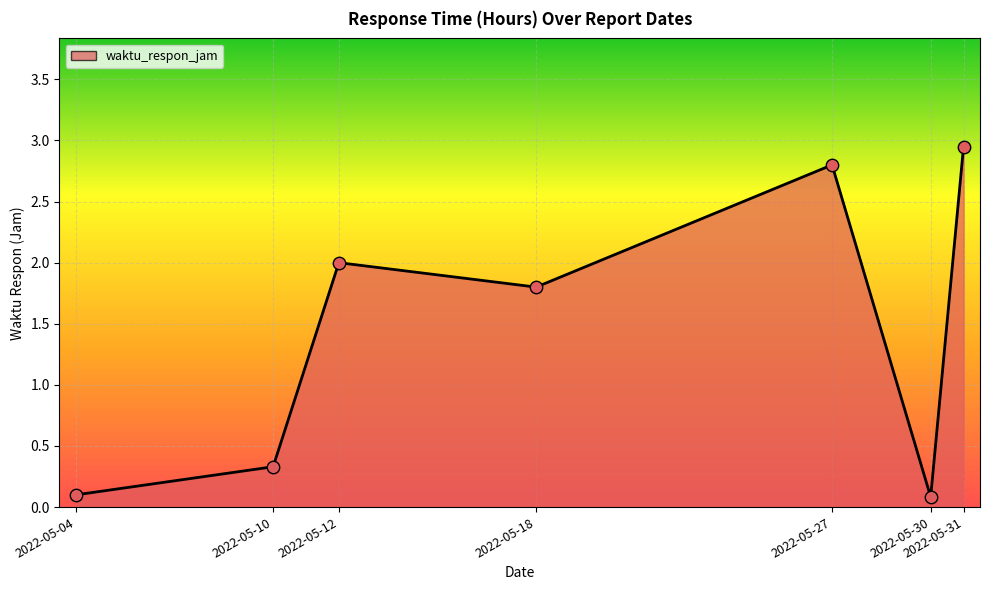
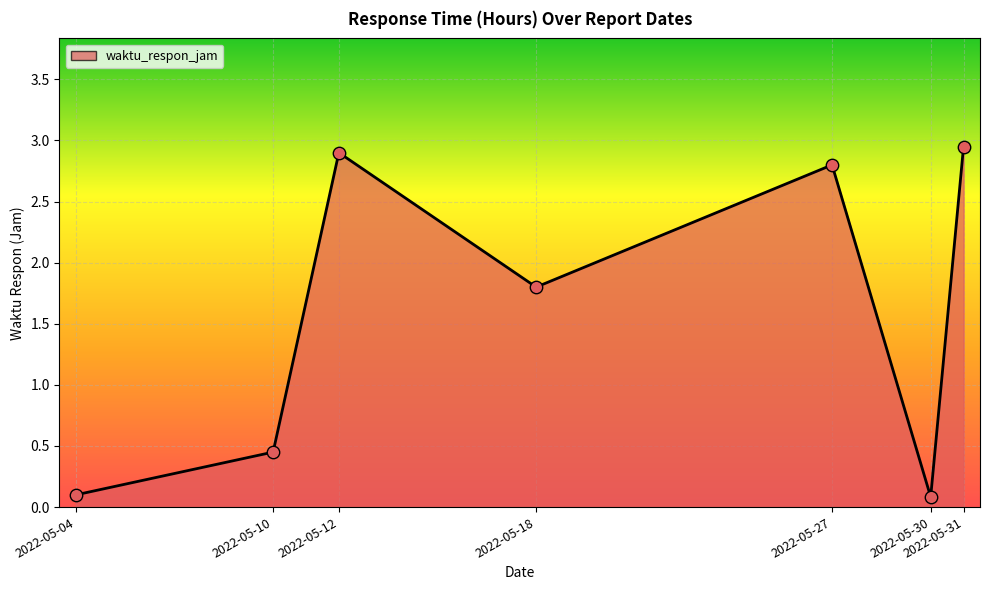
2022-05-10: 0.33 -> 0.45
2022-05-12: 2.0 -> 2.9
